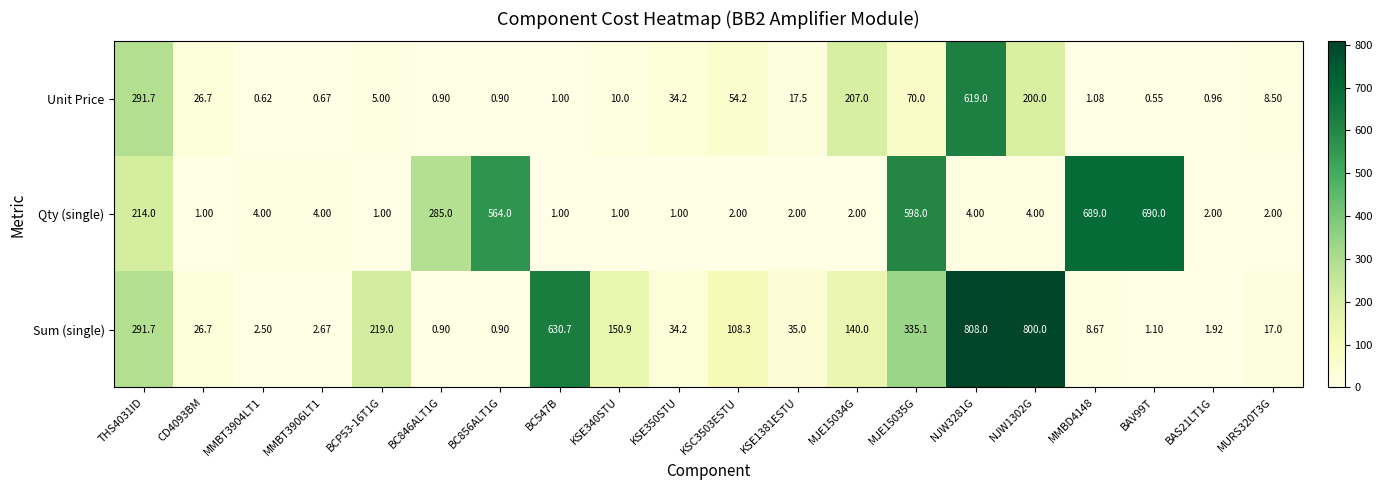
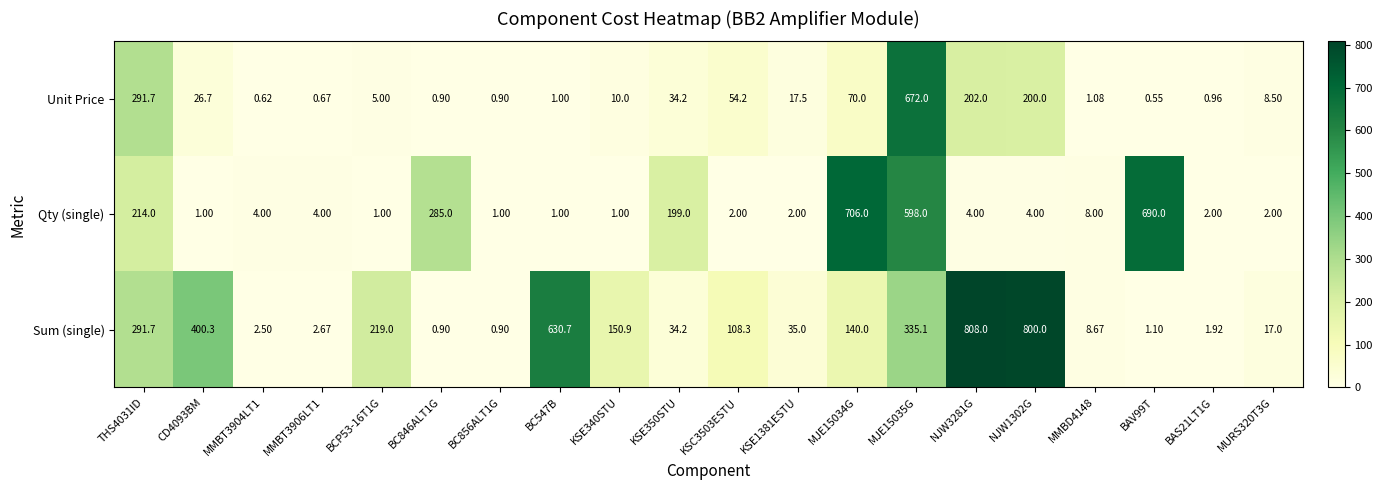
Unit Price, MJE15034G: 207.0 -> 70.0
Unit Price, MJE15035G: 70.0 -> 672.0
Unit Price, NJW3281G: 619.0 -> 202.0
Qty (single), BC856ALT1G: 564.0 -> 1.00
Qty (single), KSE350STU: 1.00 -> 199.0
Qty (single), MJE15034G: 2.00 -> 706.0
Qty (single), MMBD4148: 689.0 -> 8.00
Sum (single), CD4093BM: 26.7 -> 400.3
